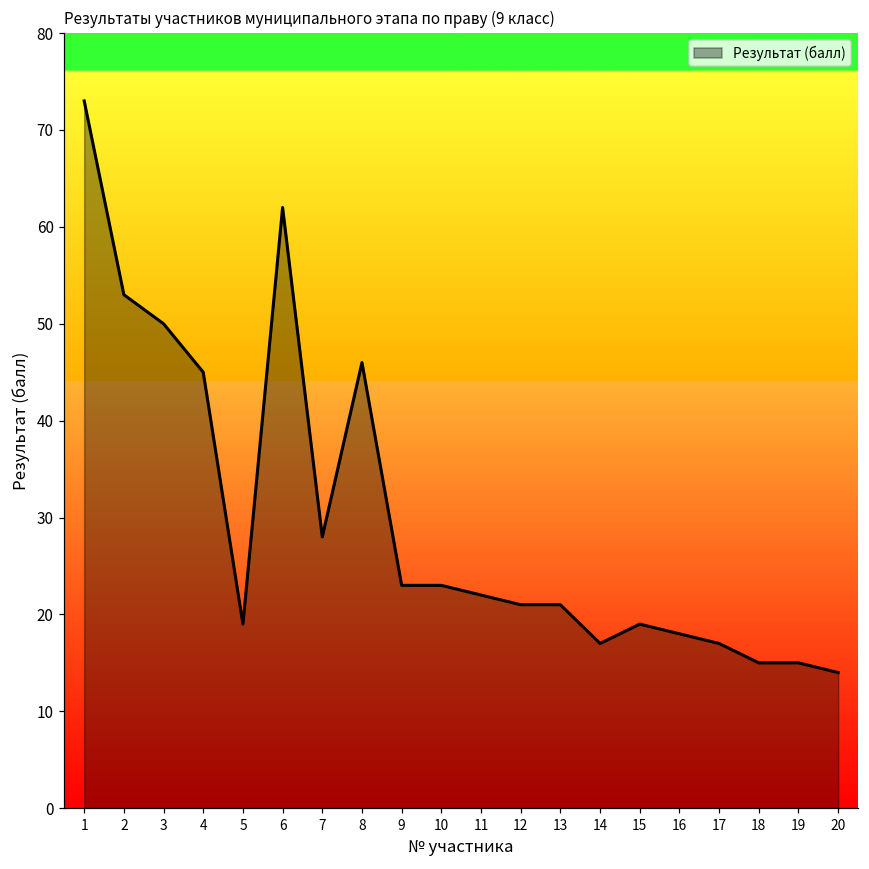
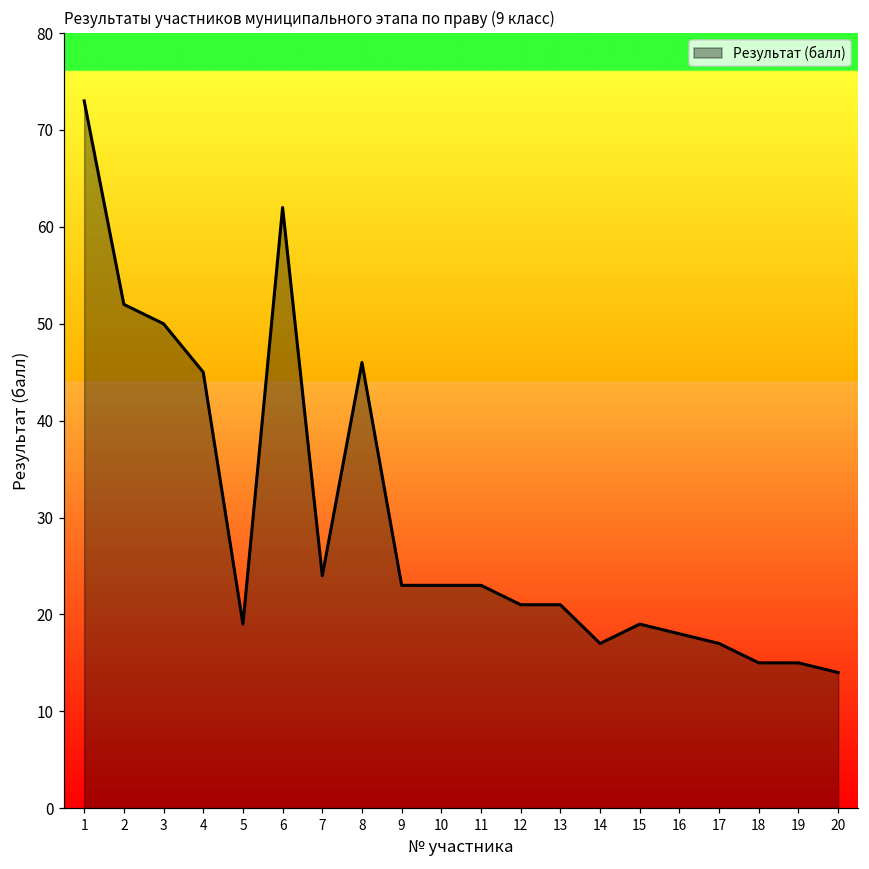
2: 53 -> 52
7: 28 -> 24
11: 22 -> 23
